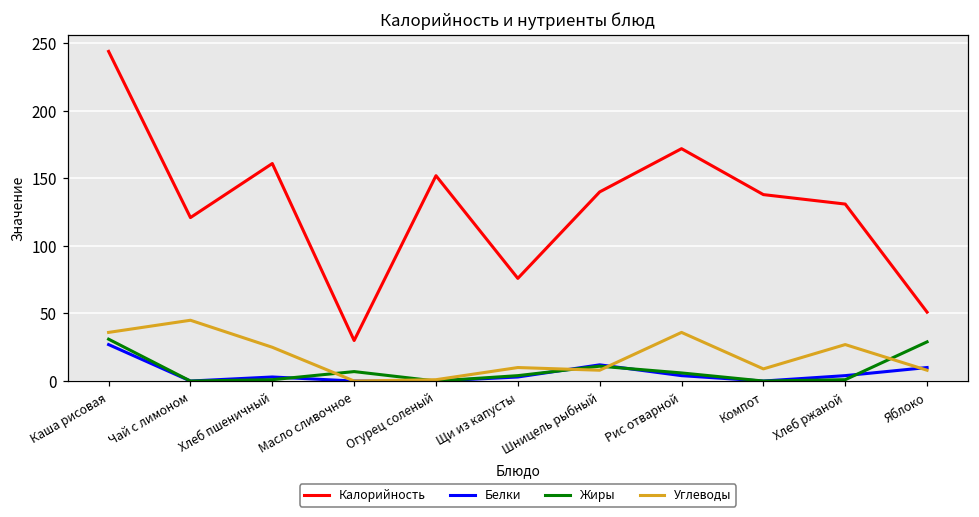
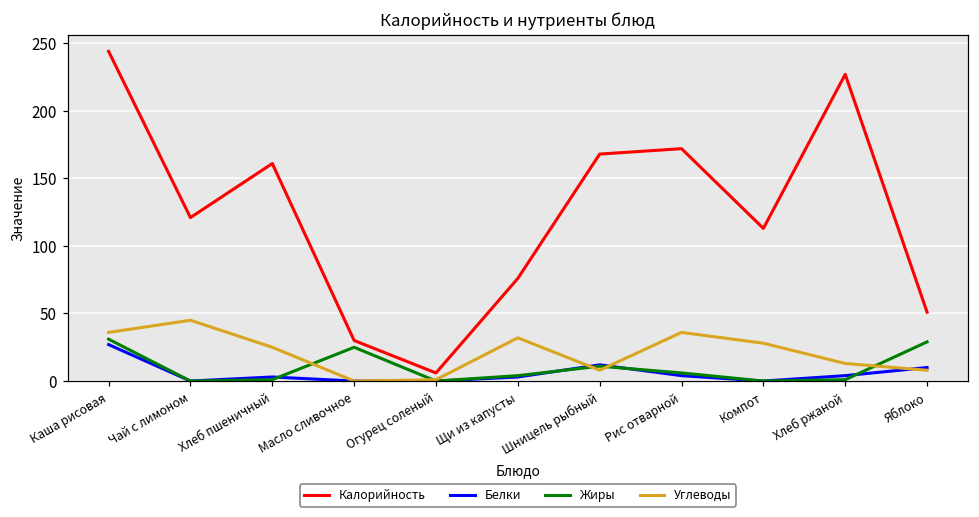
Жиры, Масло сливочное: 7 -> 25
Калорийность, Огурец соленый: 152 -> 6
Углеводы, Щи из капусты: 10 -> 32
Калорийность, Шницель рыбный: 140 -> 168
Калорийность, Компот: 138 -> 113
Углеводы, Компот: 9 -> 28
Калорийность, Хлеб ржаной: 131 -> 227
Углеводы, Хлеб ржаной: 27 -> 13
